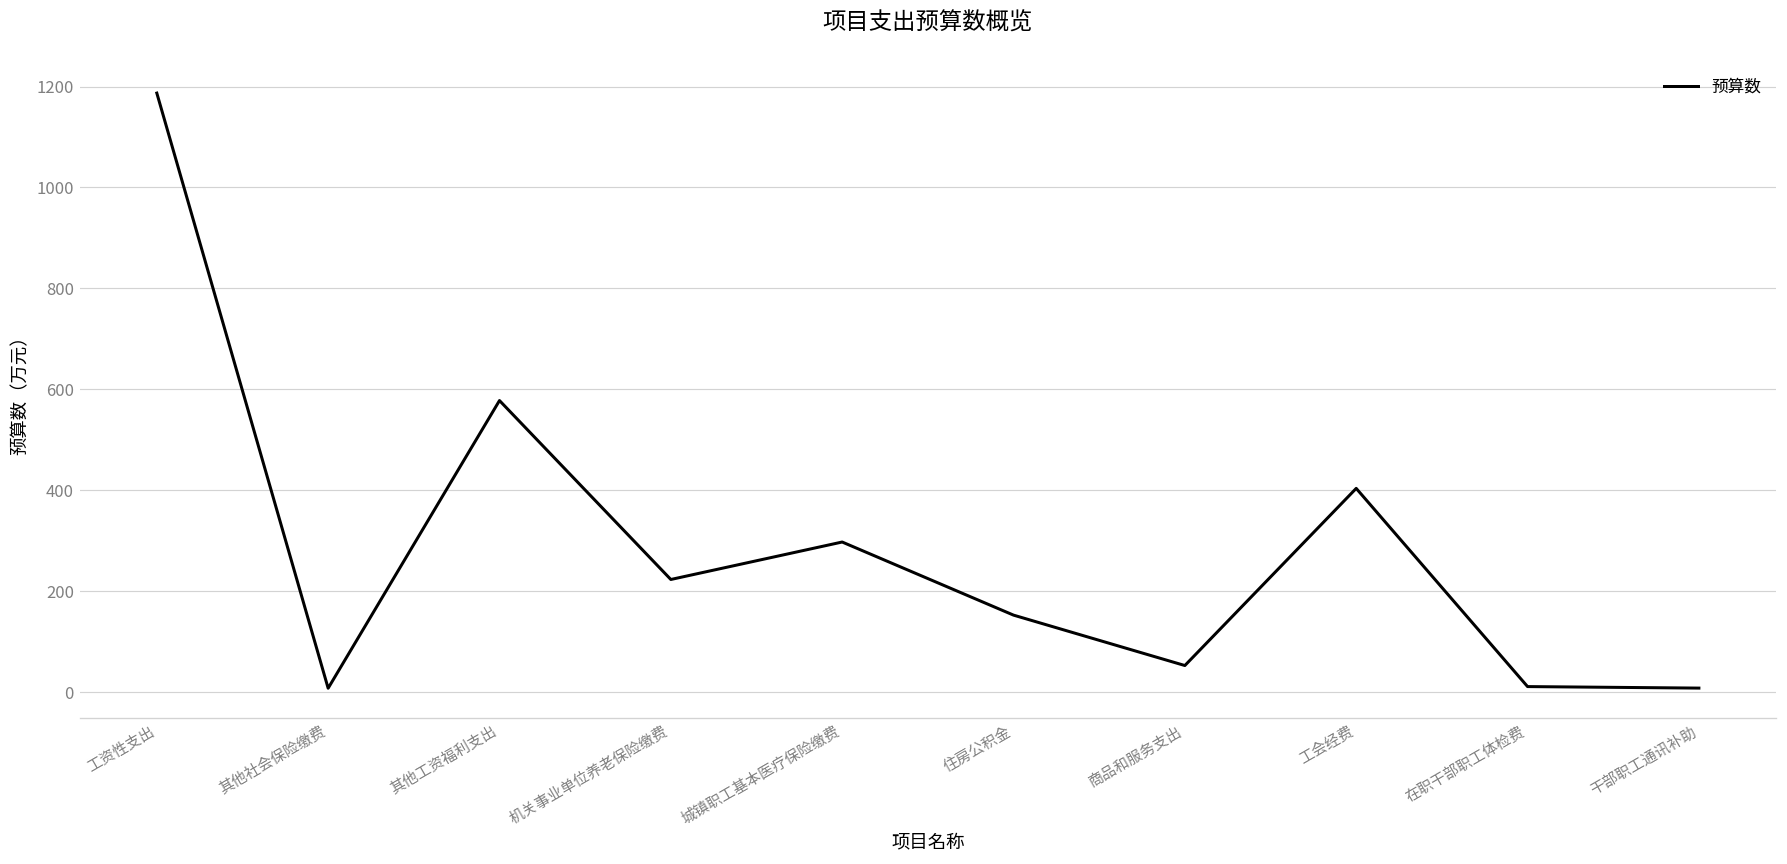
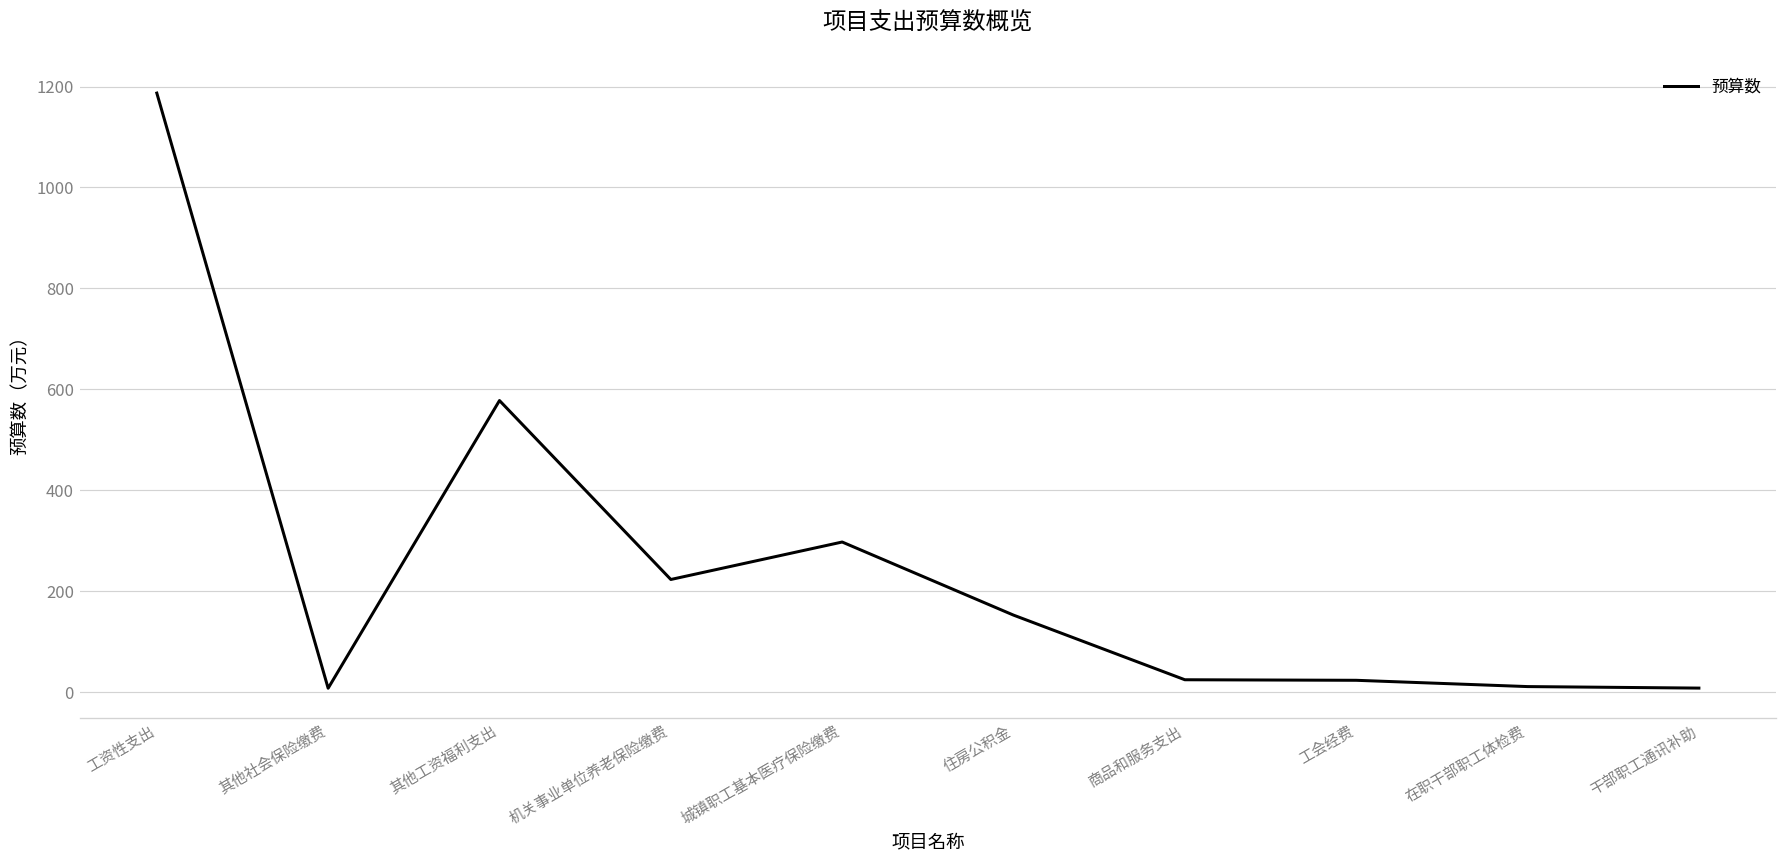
商品和服务支出: 50 -> 20
工会经费: 400 -> 20
